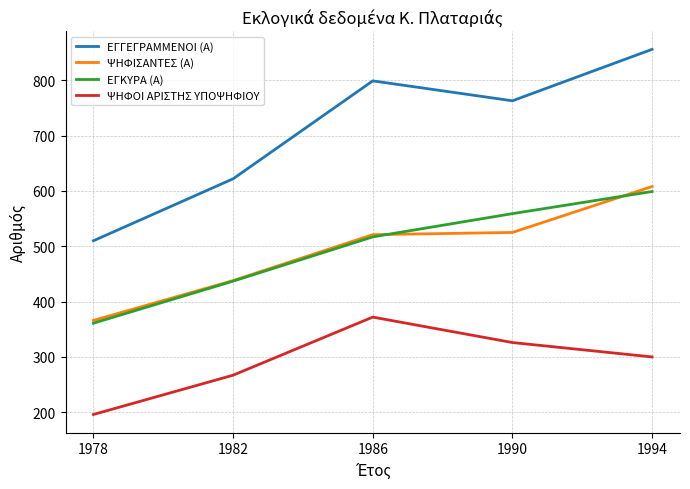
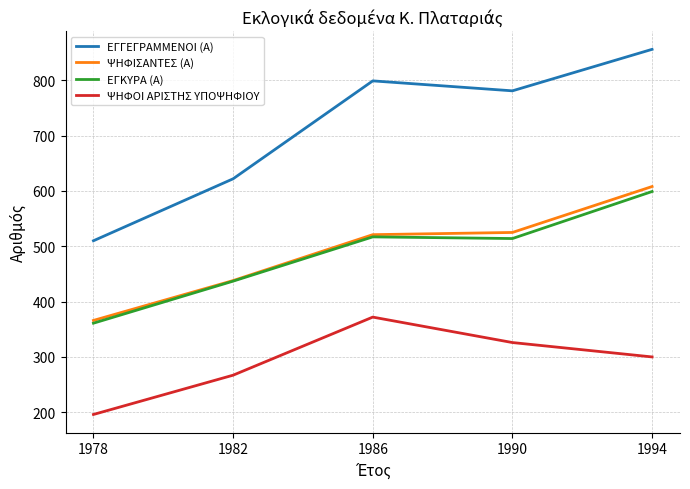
ΕΓΓΕΓΡΑΜΜΕΝΟΙ (Α), 1990: 760 -> 780
ΕΓΚΥΡΑ (Α), 1990: 560 -> 510
